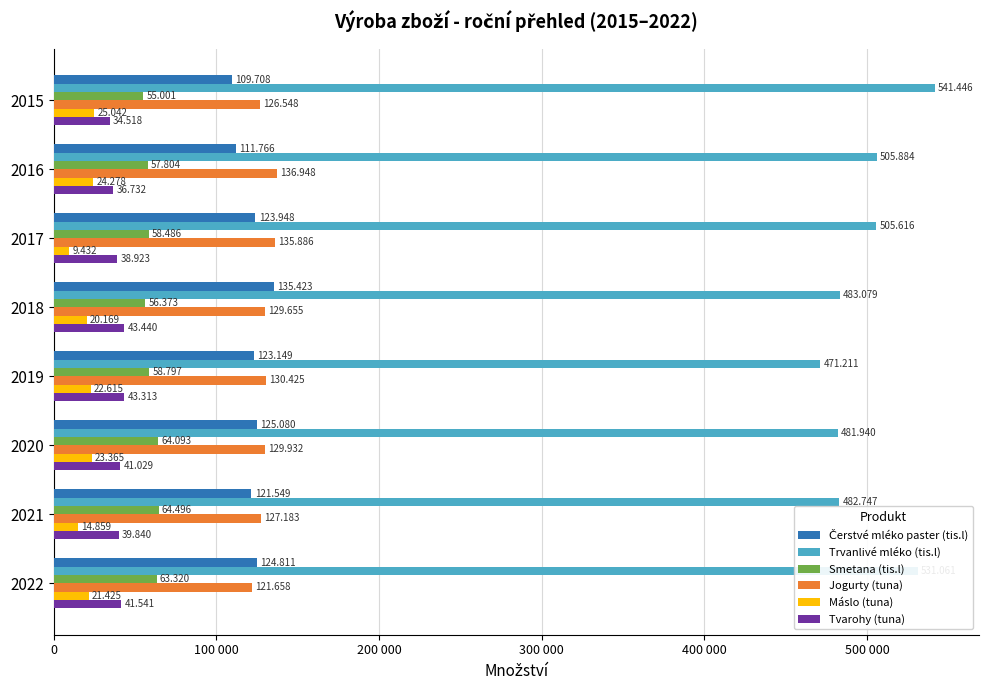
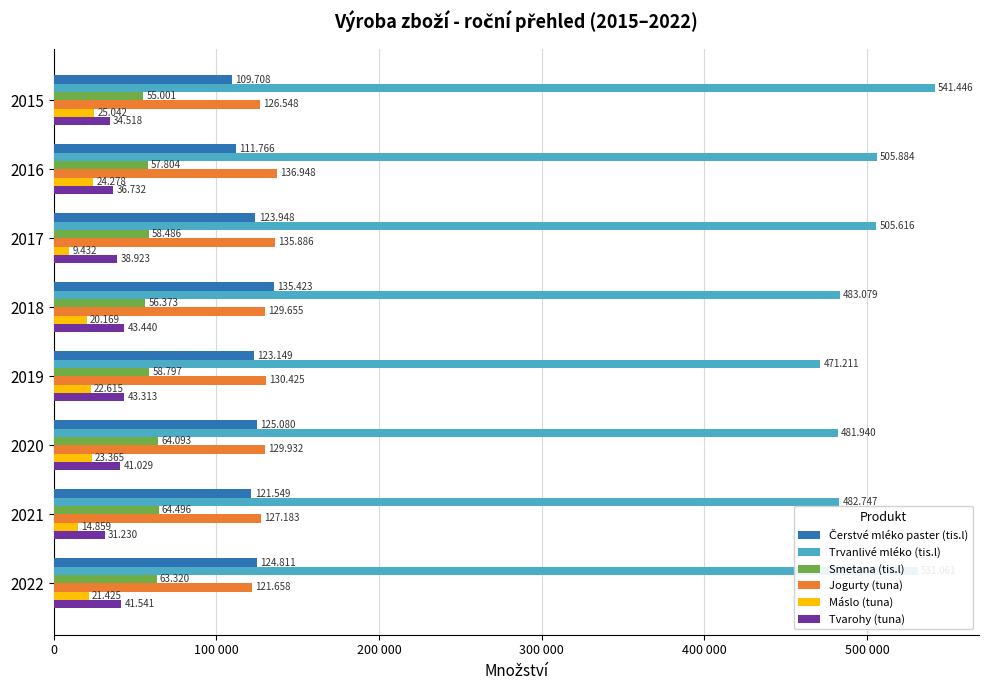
Tvarohy (tuna), 2021: 39.840 -> 31.230
